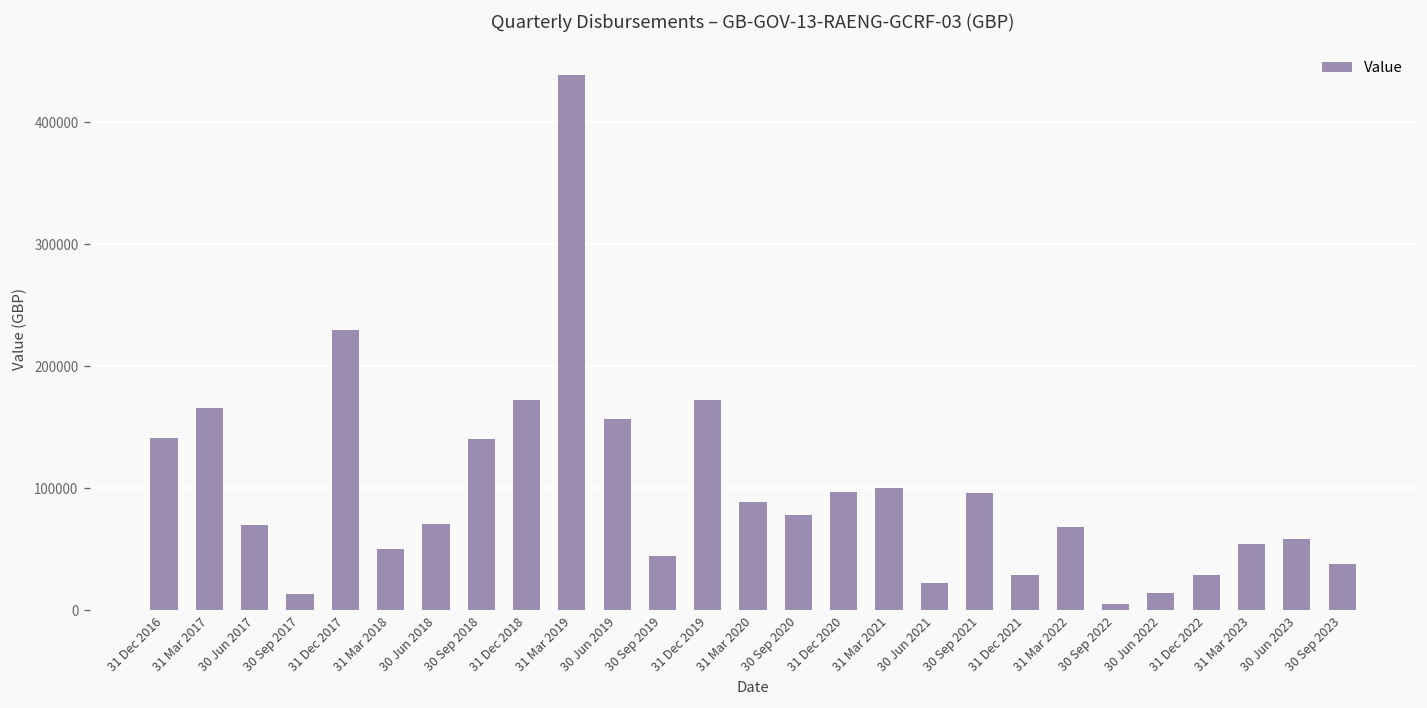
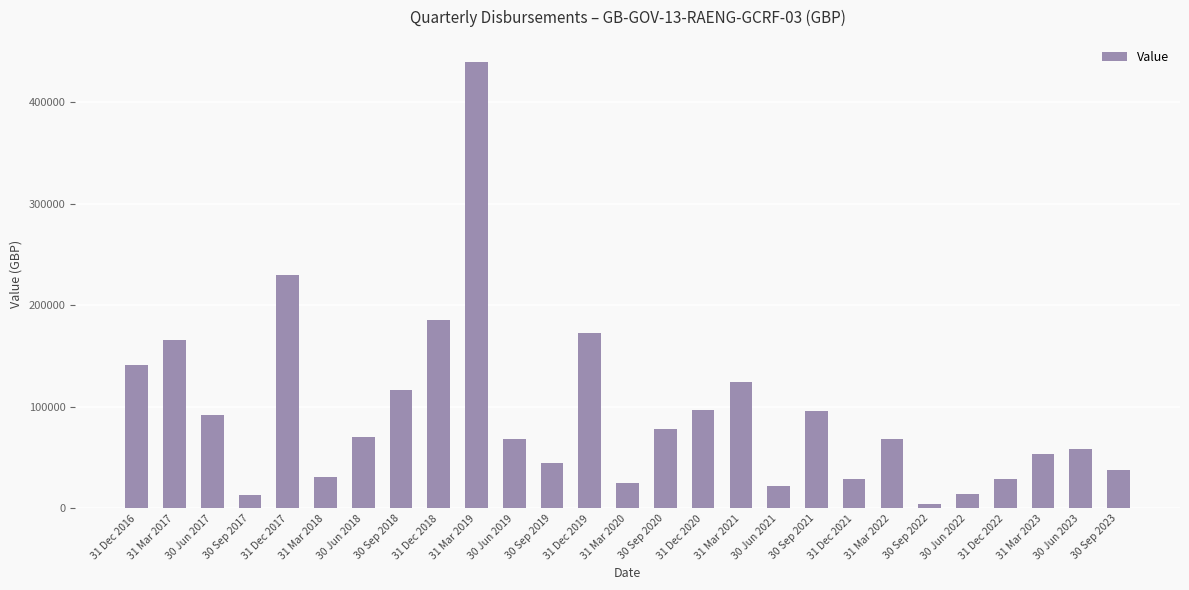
30 Jun 2017: 70000 -> 92000
31 Mar 2018: 50000 -> 31000
30 Sep 2018: 140000 -> 117000
31 Dec 2018: 172000 -> 185000
30 Jun 2019: 157000 -> 68000
31 Mar 2020: 88000 -> 25000
31 Mar 2021: 100000 -> 124000
